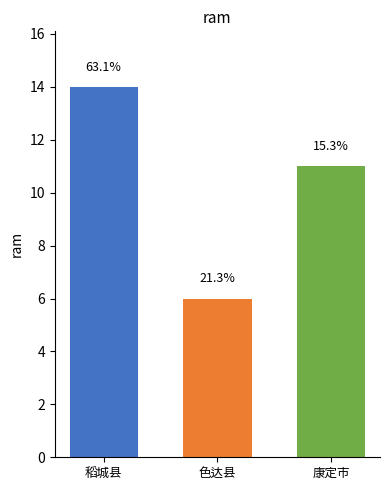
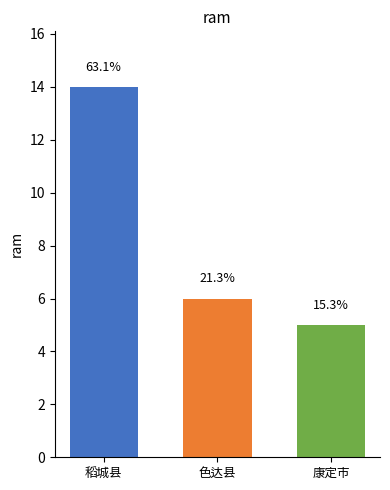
康定市: 11 -> 5
